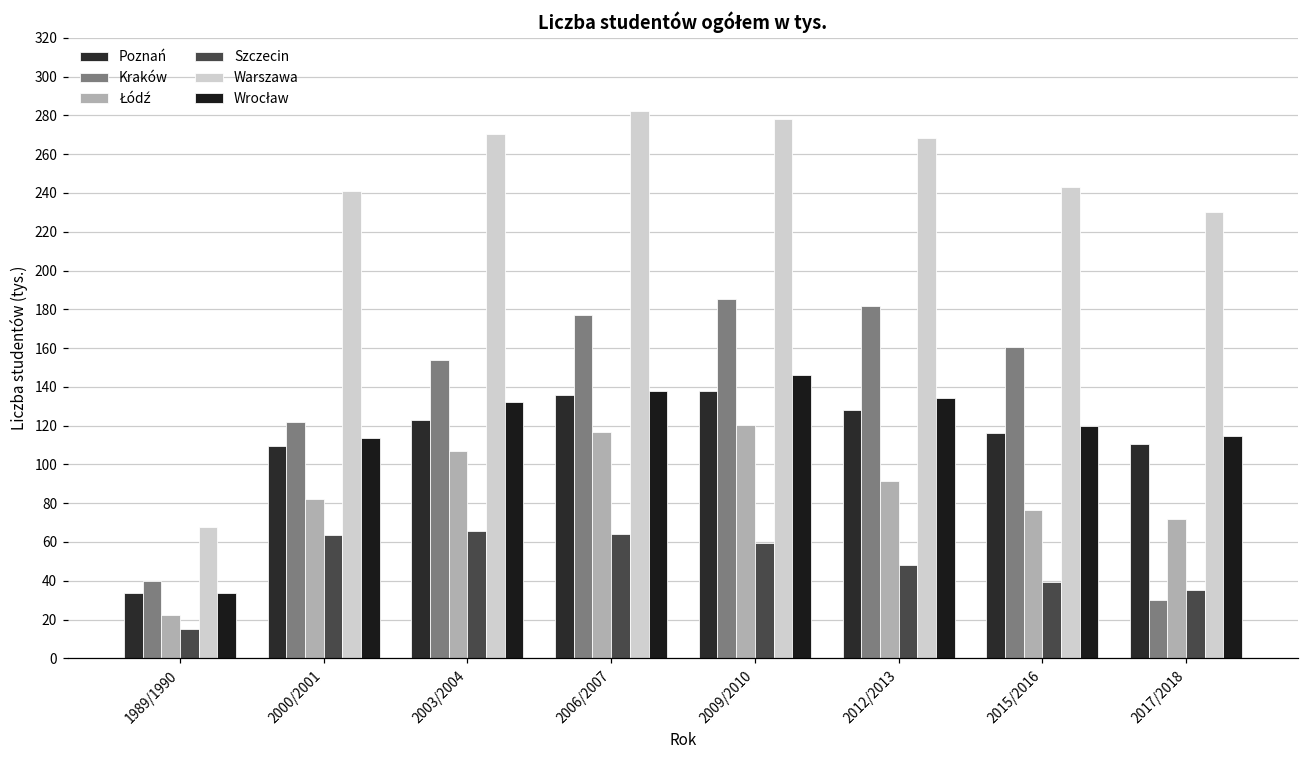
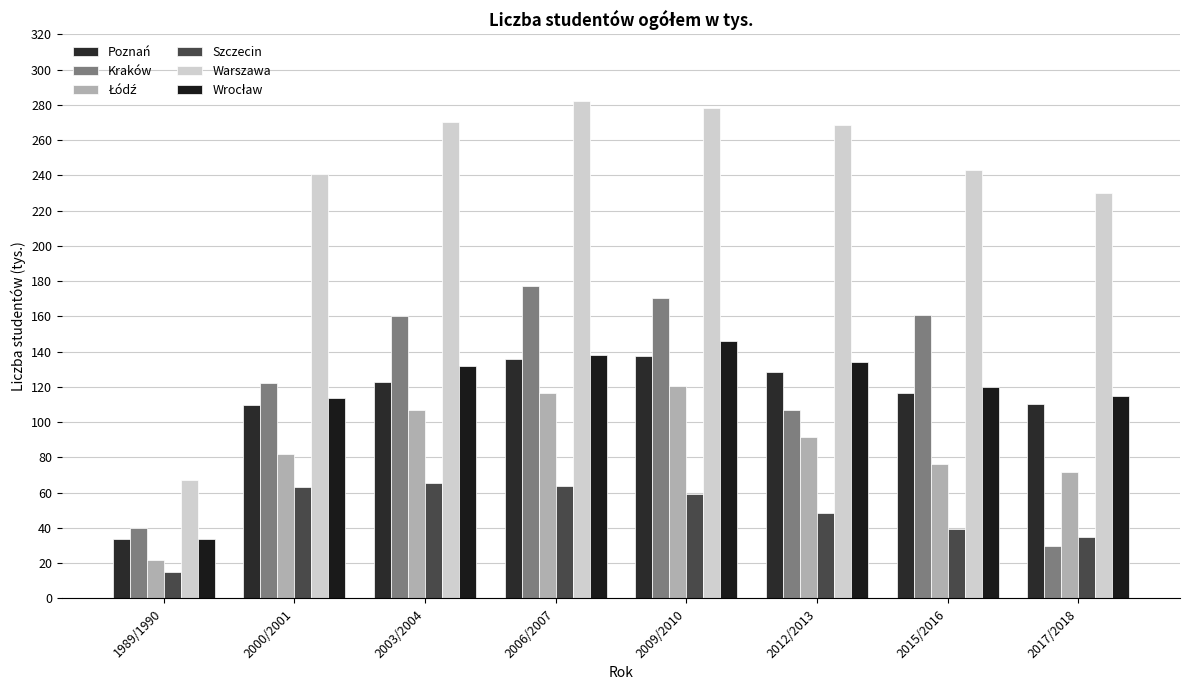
Kraków, 2003/2004: 154 -> 160
Kraków, 2009/2010: 185 -> 171
Kraków, 2012/2013: 182 -> 107
